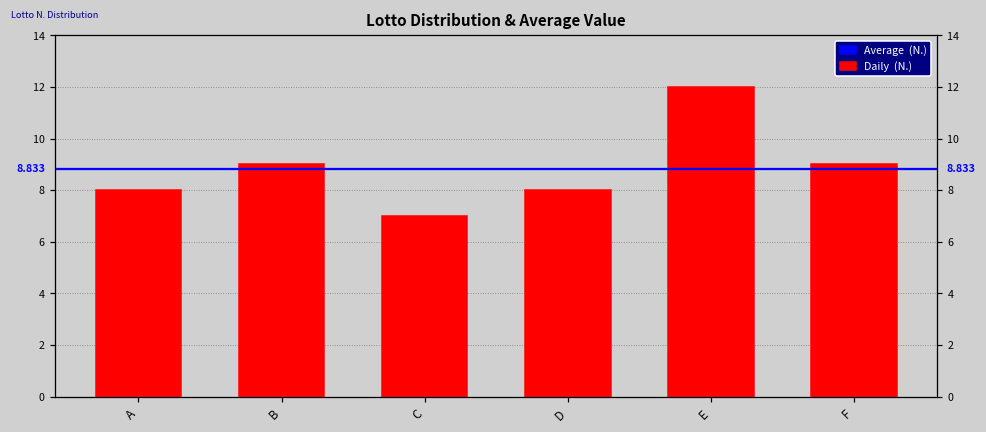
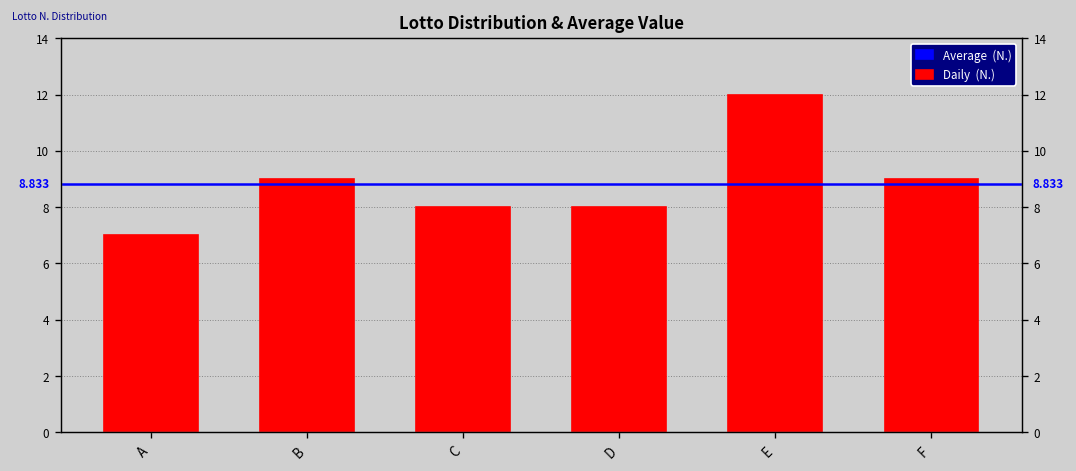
A: 8 -> 7
C: 7 -> 8
